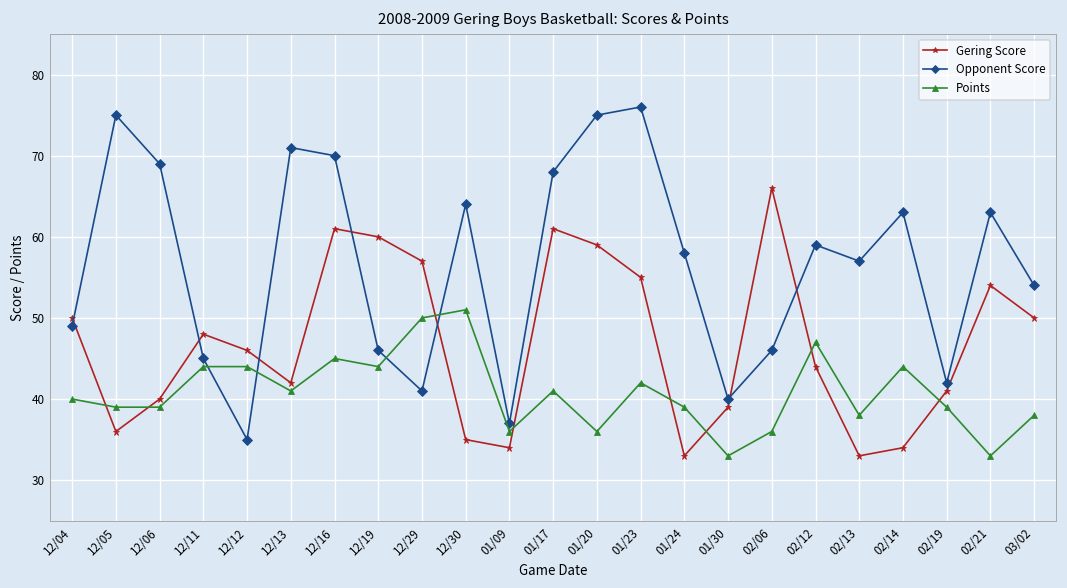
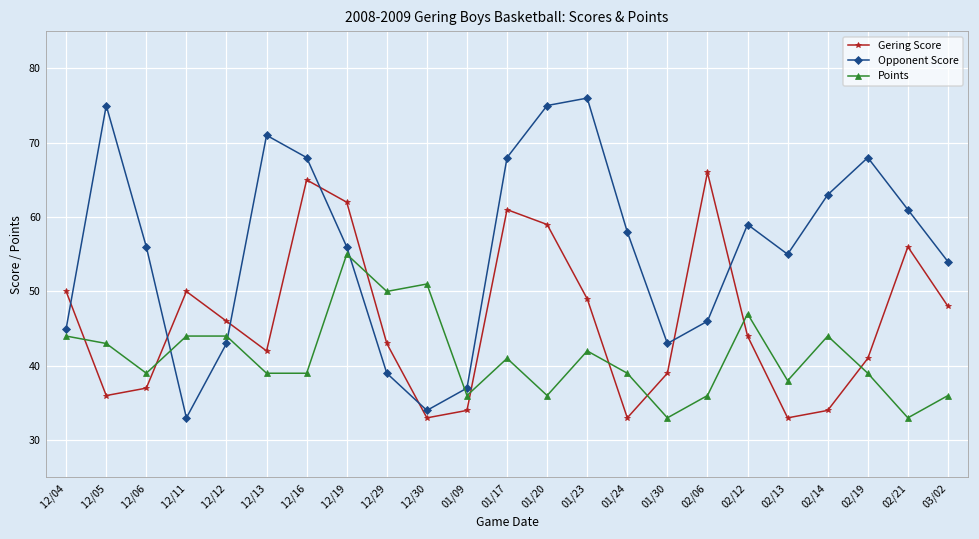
Opponent Score, 12/04: 49 -> 45
Points, 12/04: 40 -> 44
Points, 12/05: 39 -> 43
Gering Score, 12/06: 40 -> 37
Opponent Score, 12/06: 69 -> 56
Gering Score, 12/11: 48 -> 50
Opponent Score, 12/11: 45 -> 33
Opponent Score, 12/12: 35 -> 43
Points, 12/13: 41 -> 39
Gering Score, 12/16: 61 -> 65
Opponent Score, 12/16: 70 -> 68
Points, 12/16: 45 -> 39
Gering Score, 12/19: 60 -> 62
Opponent Score, 12/19: 46 -> 56
Points, 12/19: 44 -> 55
Gering Score, 12/29: 57 -> 43
Opponent Score, 12/29: 41 -> 39
Gering Score, 12/30: 35 -> 33
Opponent Score, 12/30: 64 -> 34
Gering Score, 01/23: 55 -> 49
Opponent Score, 01/30: 40 -> 43
Opponent Score, 02/13: 57 -> 55
Opponent Score, 02/19: 42 -> 68
Gering Score, 02/21: 54 -> 56
Opponent Score, 02/21: 63 -> 61
Gering Score, 03/02: 50 -> 48
Points, 03/02: 38 -> 36
